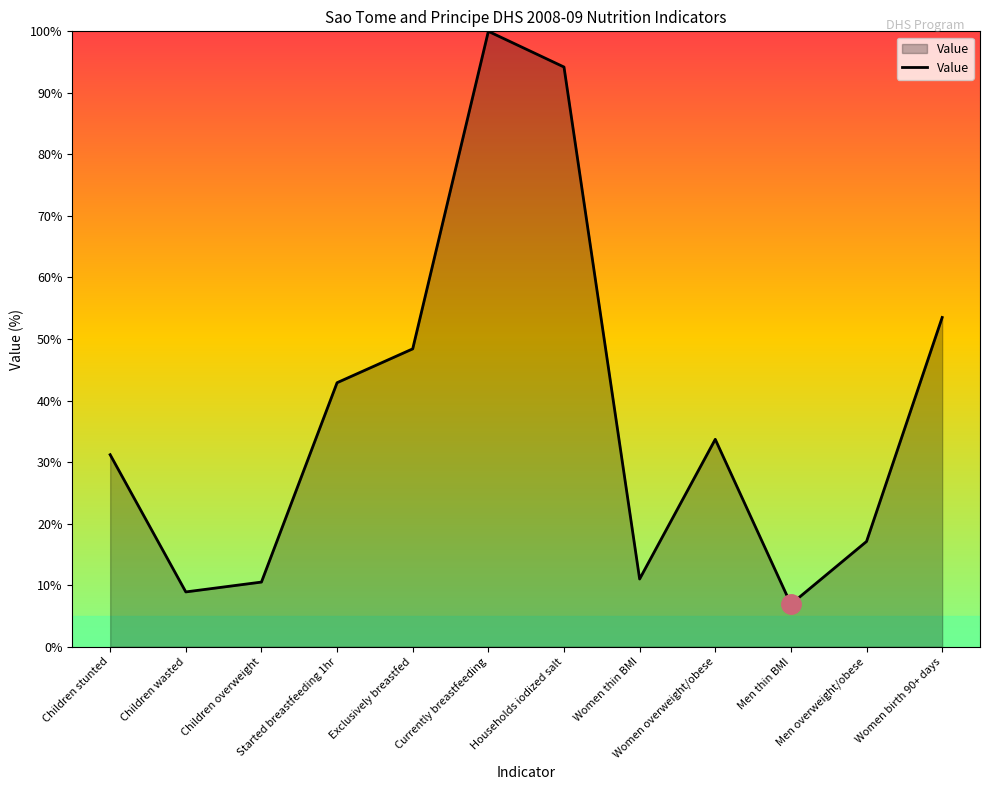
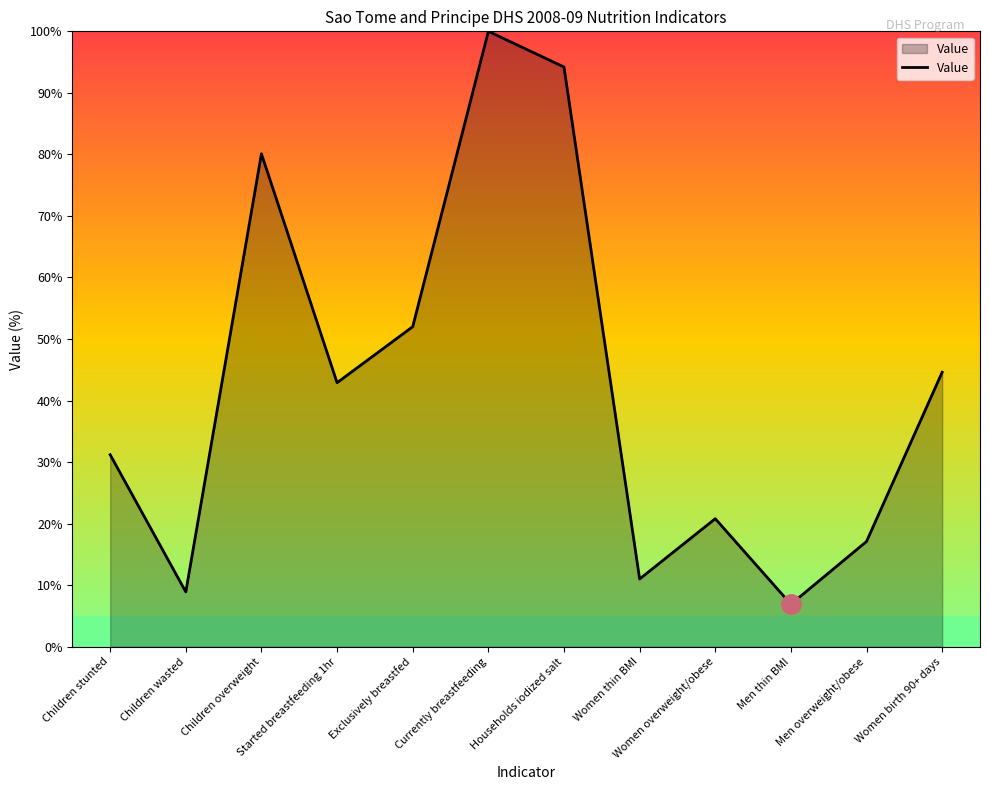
Value, Children overweight: 11% -> 80%
Value, Exclusively breastfed: 48% -> 52%
Value, Women overweight/obese: 34% -> 21%
Value, Women birth 90+ days: 54% -> 45%
